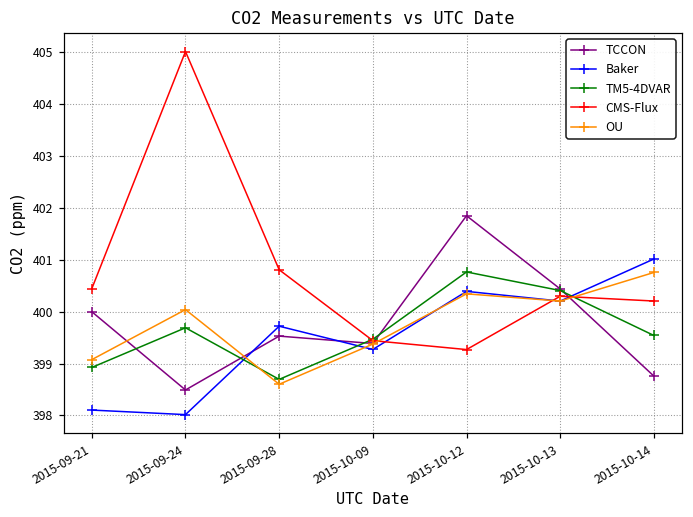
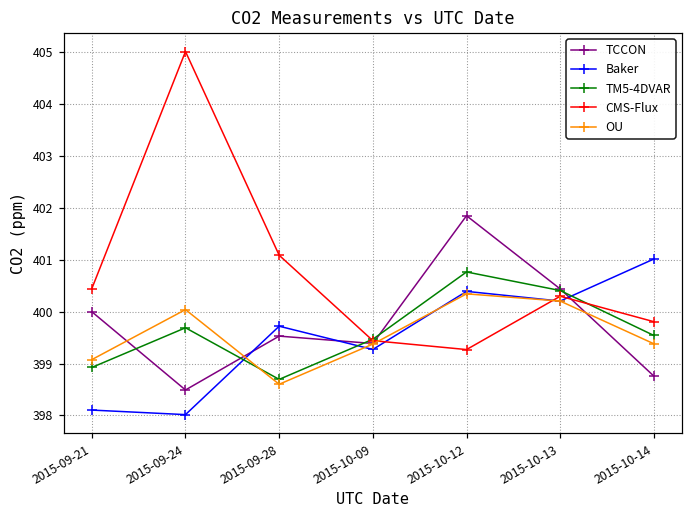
CMS-Flux, 2015-09-28: 400.8 -> 401.1
CMS-Flux, 2015-10-14: 400.2 -> 399.8
OU, 2015-10-14: 400.8 -> 399.4
